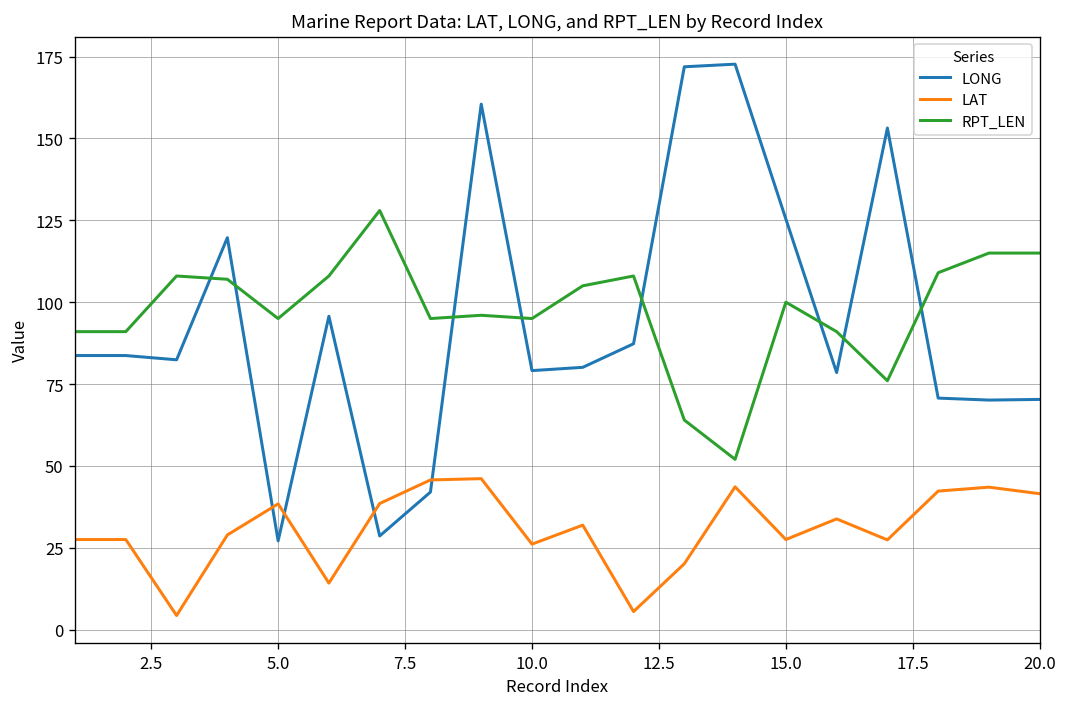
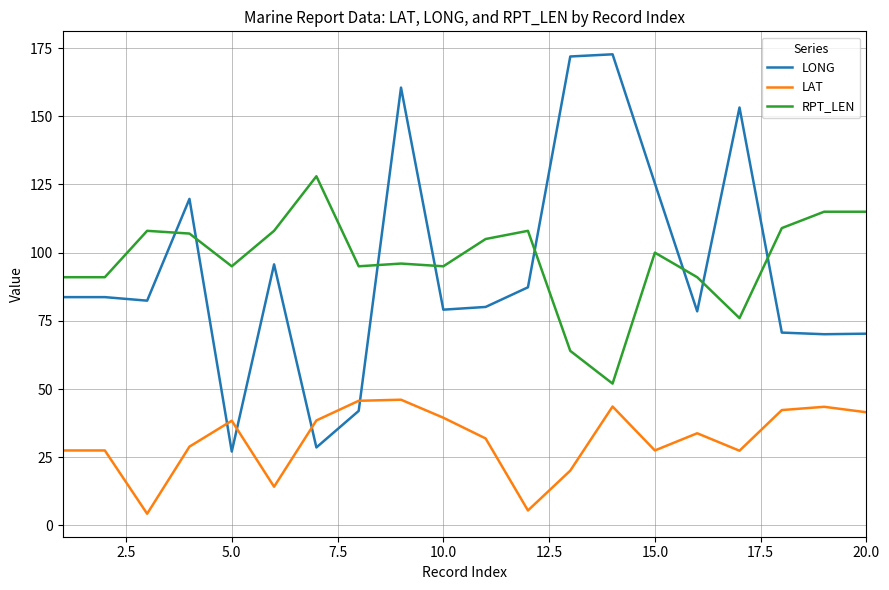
LAT, 10.0: 26 -> 40
